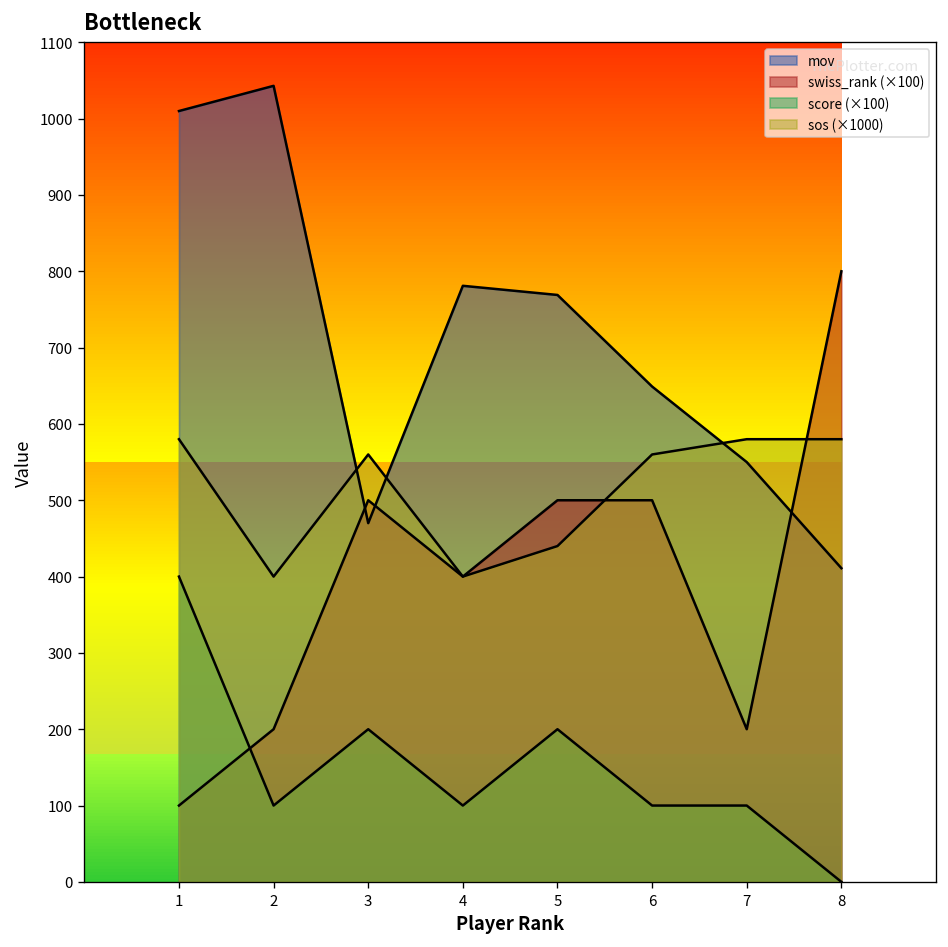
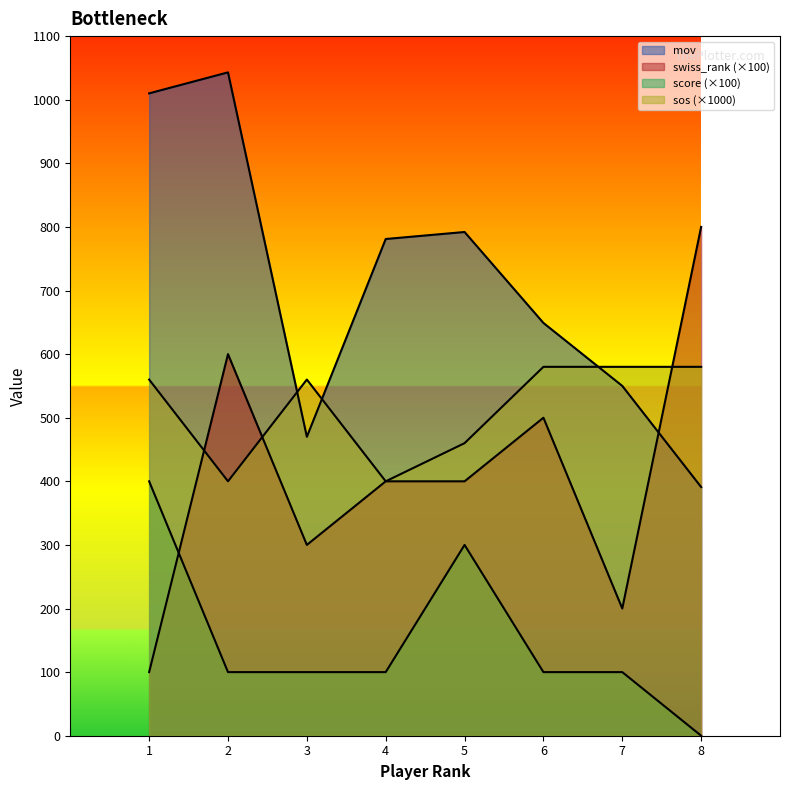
sos (×1000), 1: 580 -> 560
swiss_rank (×100), 2: 200 -> 600
swiss_rank (×100), 3: 500 -> 300
score (×100), 3: 200 -> 100
mov, 5: 770 -> 790
swiss_rank (×100), 5: 500 -> 400
score (×100), 5: 200 -> 300
sos (×1000), 5: 440 -> 460
sos (×1000), 6: 560 -> 580
mov, 8: 410 -> 390
